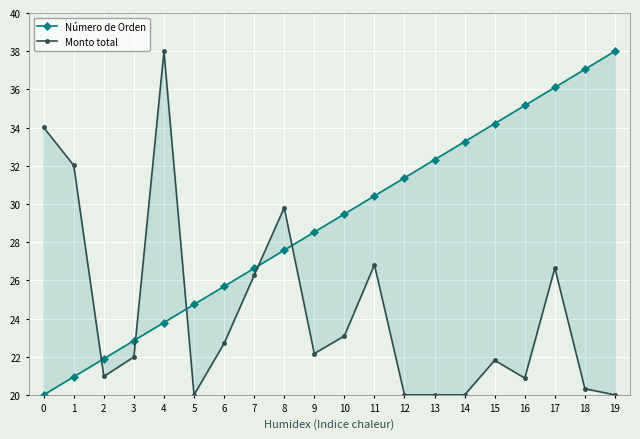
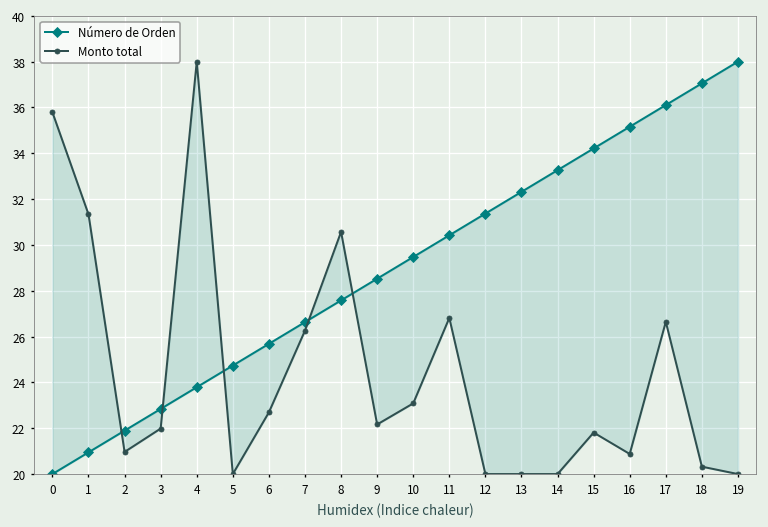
Monto total, 0: 34.0 -> 35.8
Monto total, 1: 32.0 -> 31.3
Monto total, 8: 29.8 -> 30.6
